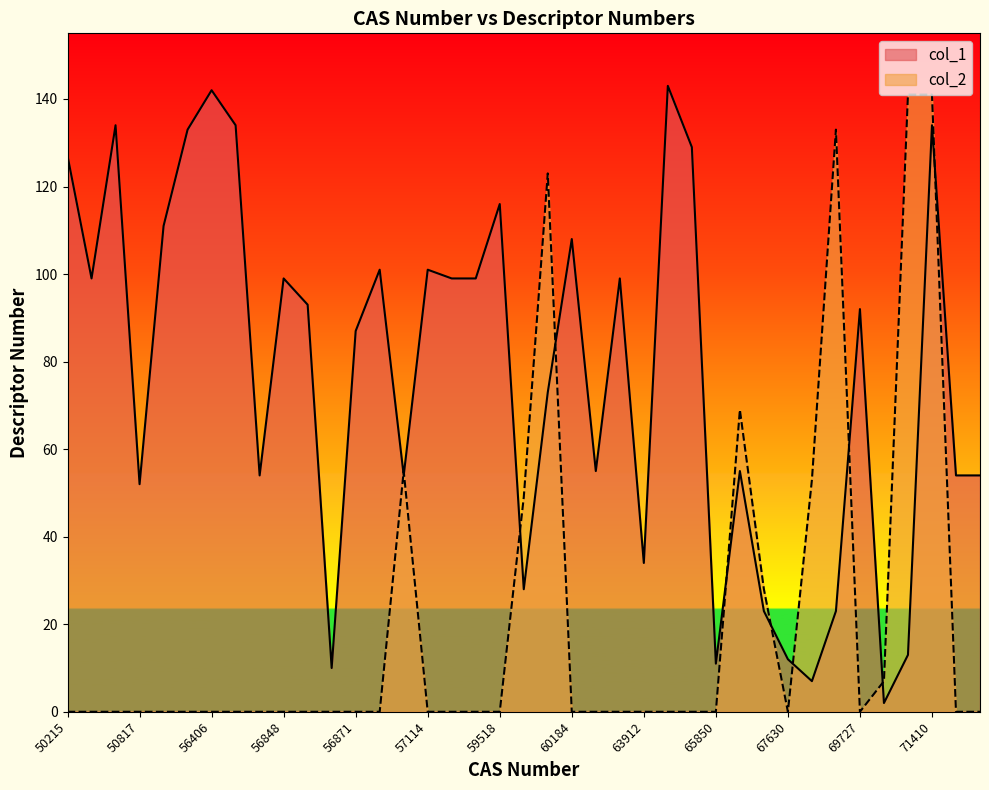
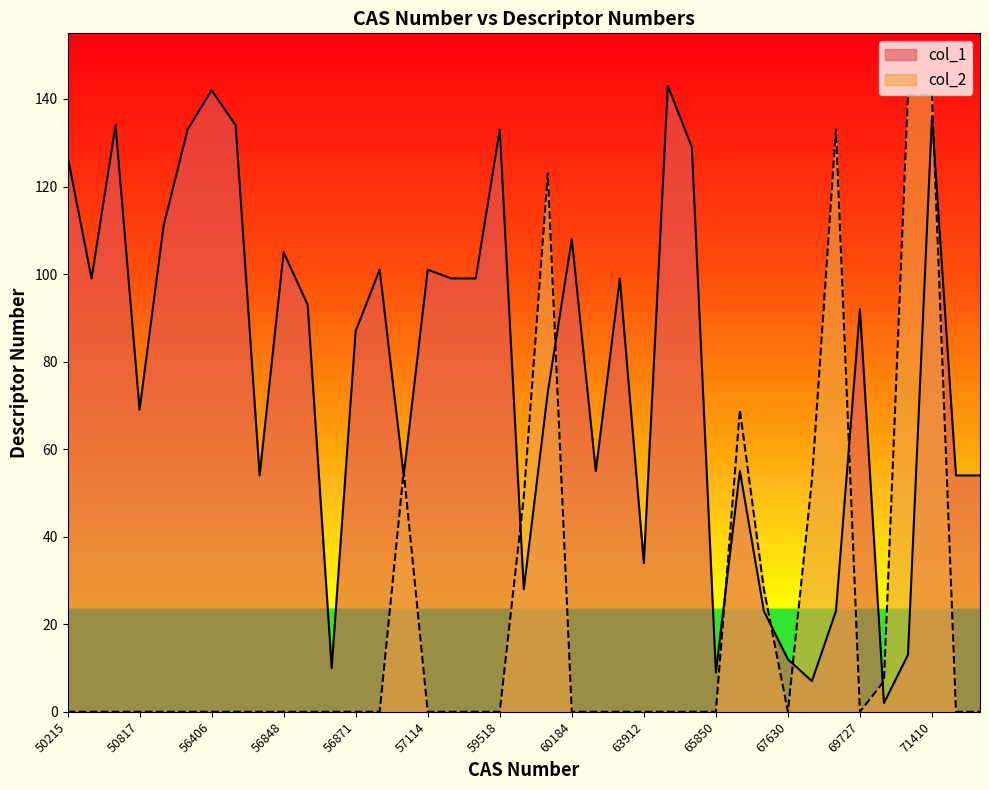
col_1, 50817: 52 -> 69
col_1, 56848: 99 -> 105
col_1, 59518: 116 -> 133
col_1, 65850: 11 -> 9
col_1, 71410: 134 -> 136
